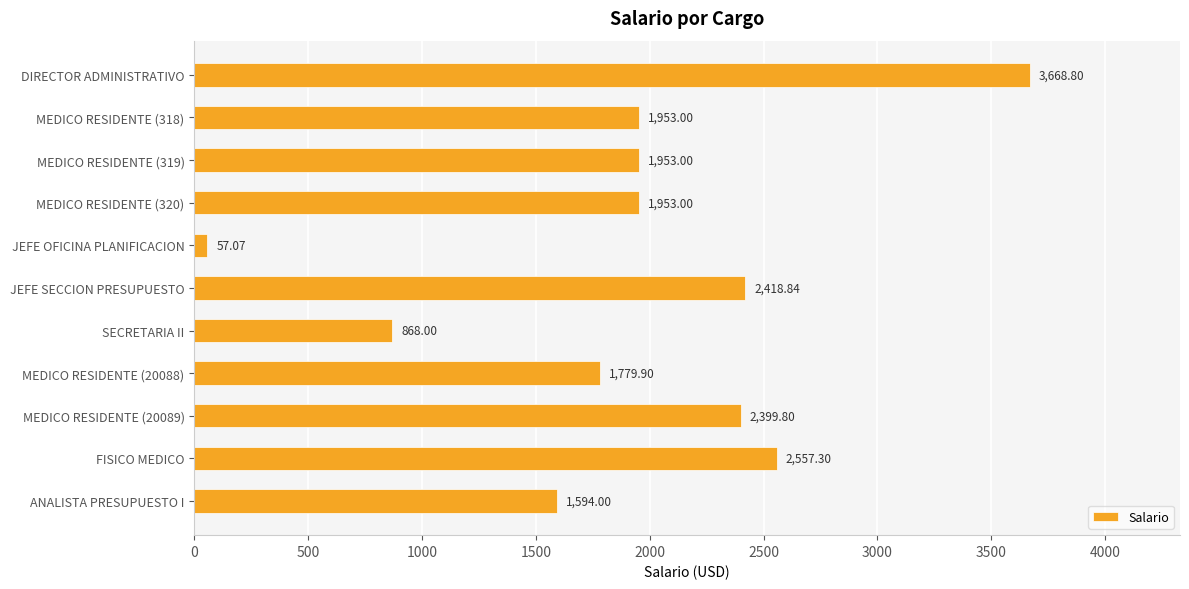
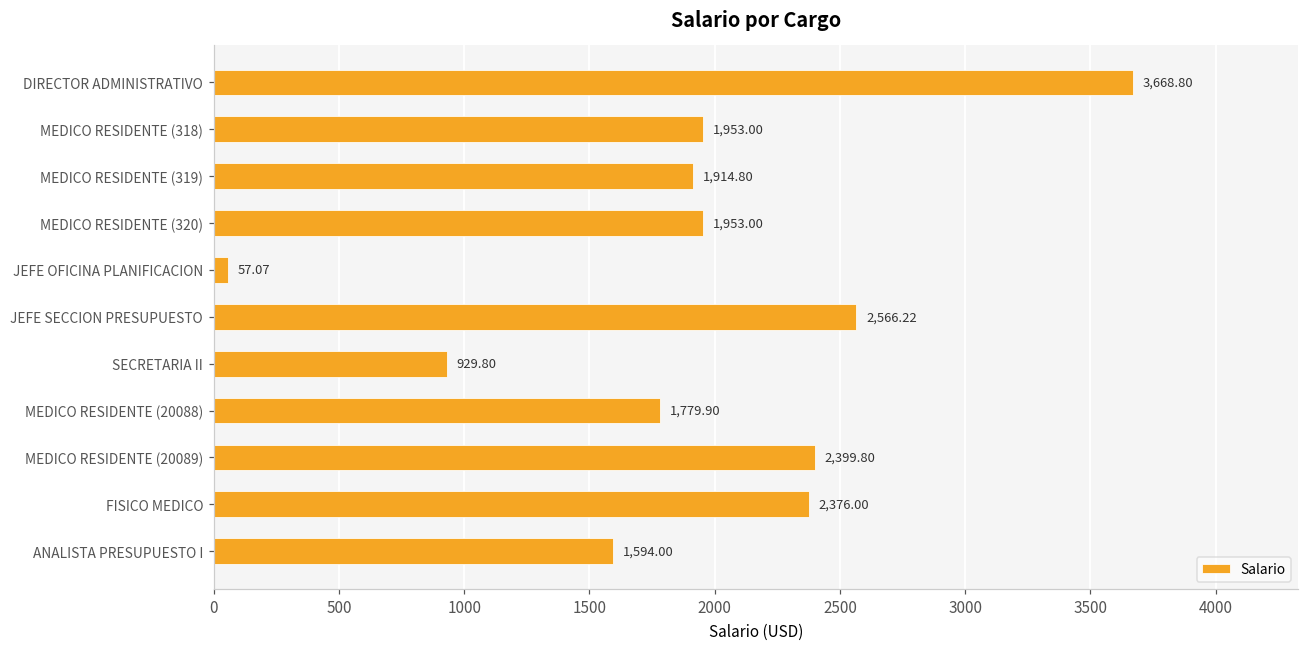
MEDICO RESIDENTE (319): 1,953.00 -> 1,914.80
JEFE SECCION PRESUPUESTO: 2,418.84 -> 2,566.22
SECRETARIA II: 868.00 -> 929.80
FISICO MEDICO: 2,557.30 -> 2,376.00
